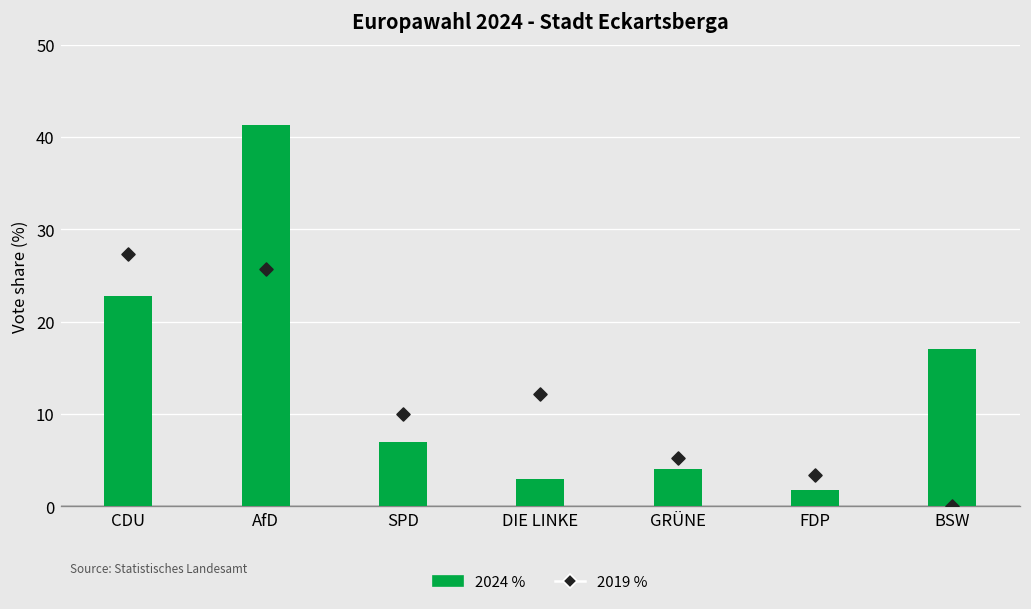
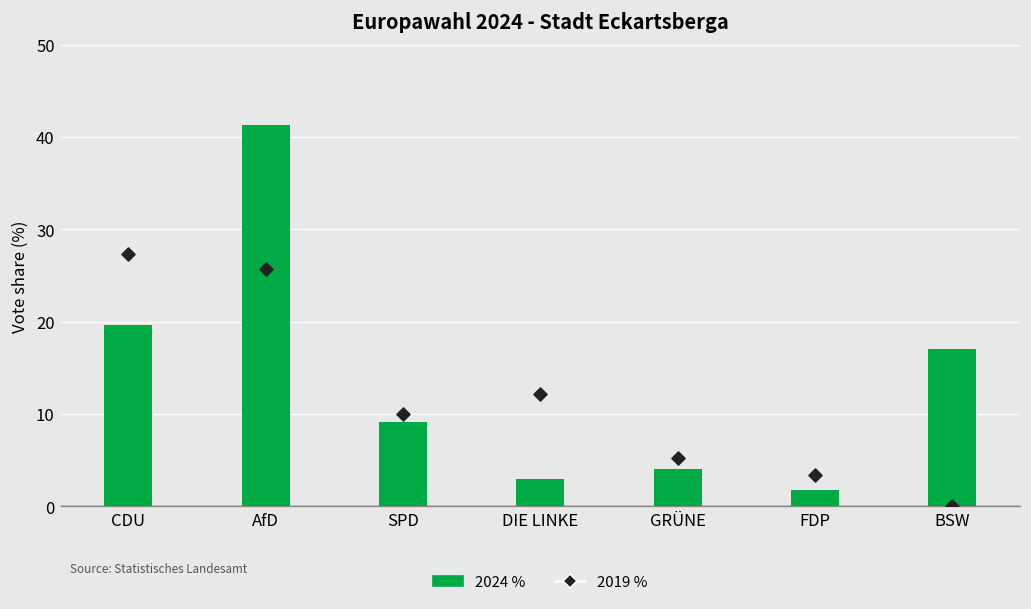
2024 %, CDU: 23 -> 20
2024 %, SPD: 7 -> 9
